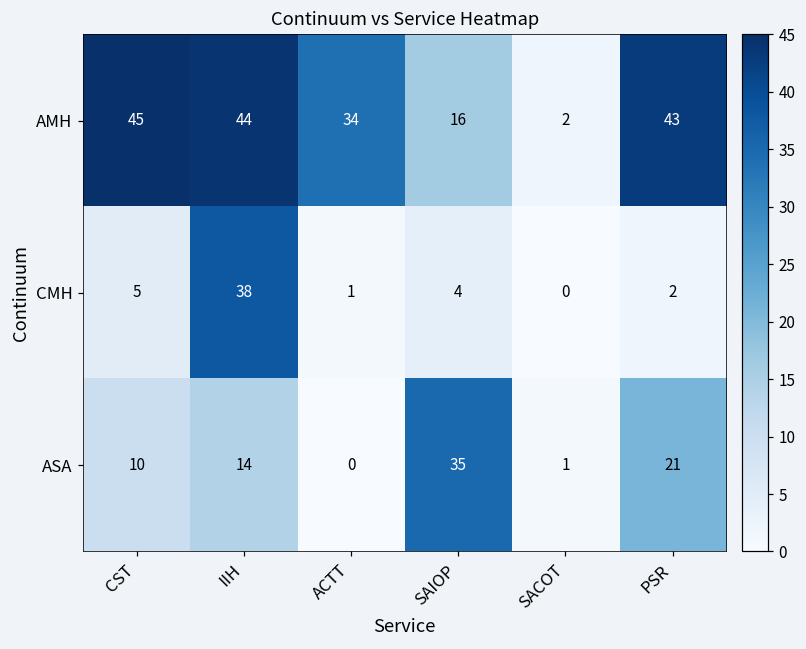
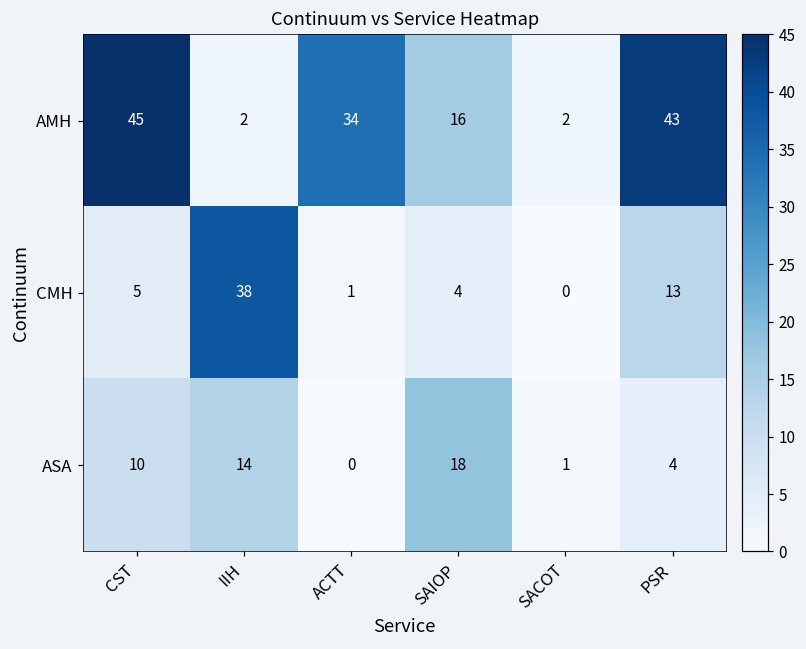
AMH, IIH: 44 -> 2
CMH, PSR: 2 -> 13
ASA, SAIOP: 35 -> 18
ASA, PSR: 21 -> 4
